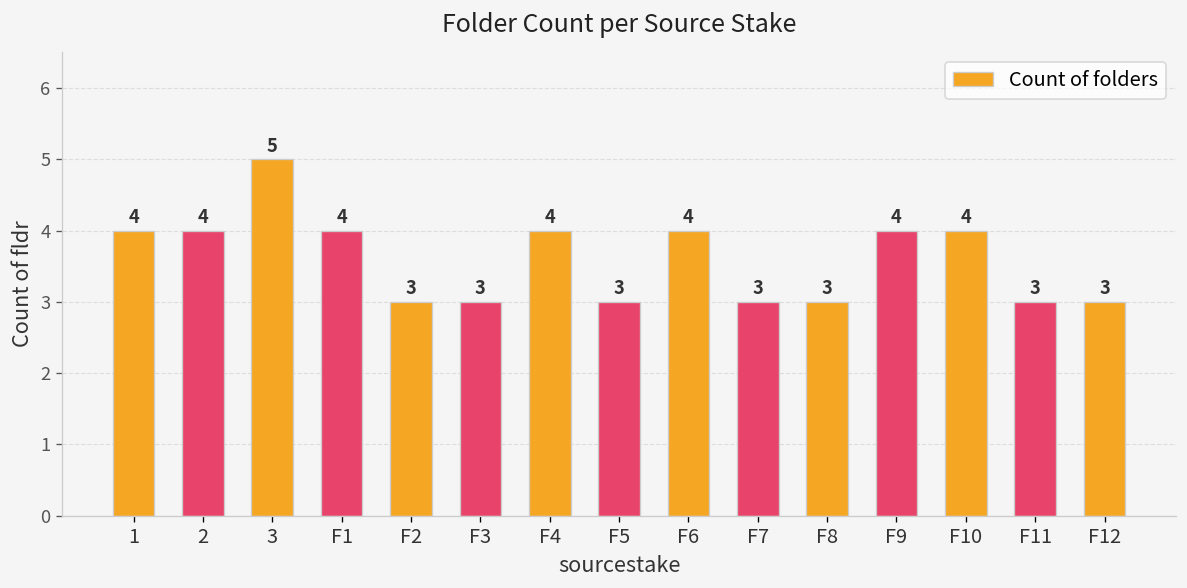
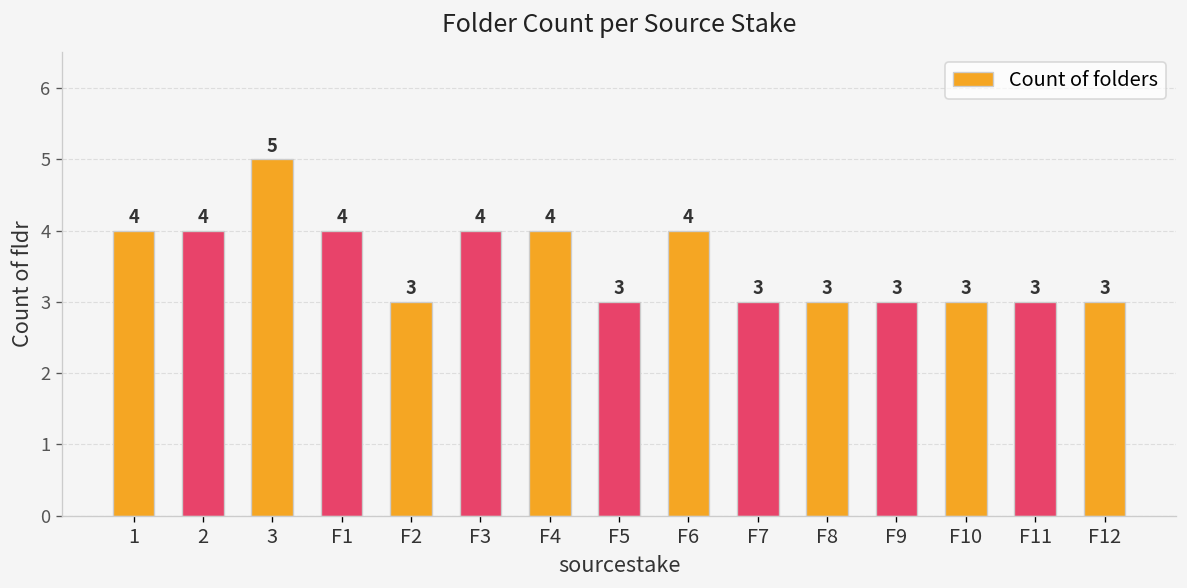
F3: 3 -> 4
F9: 4 -> 3
F10: 4 -> 3
